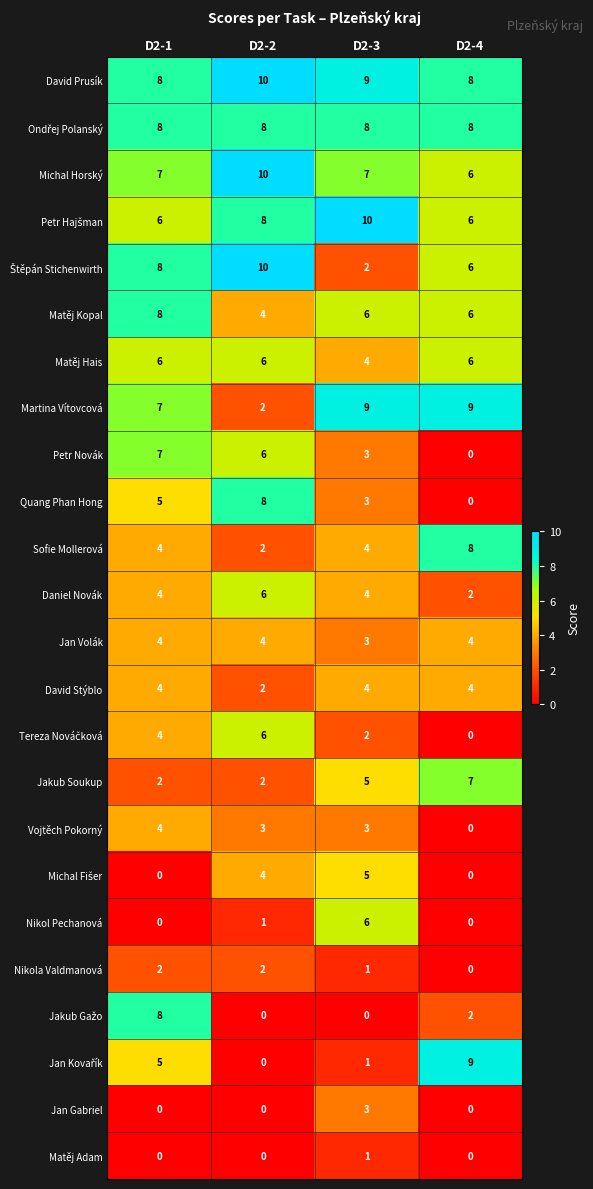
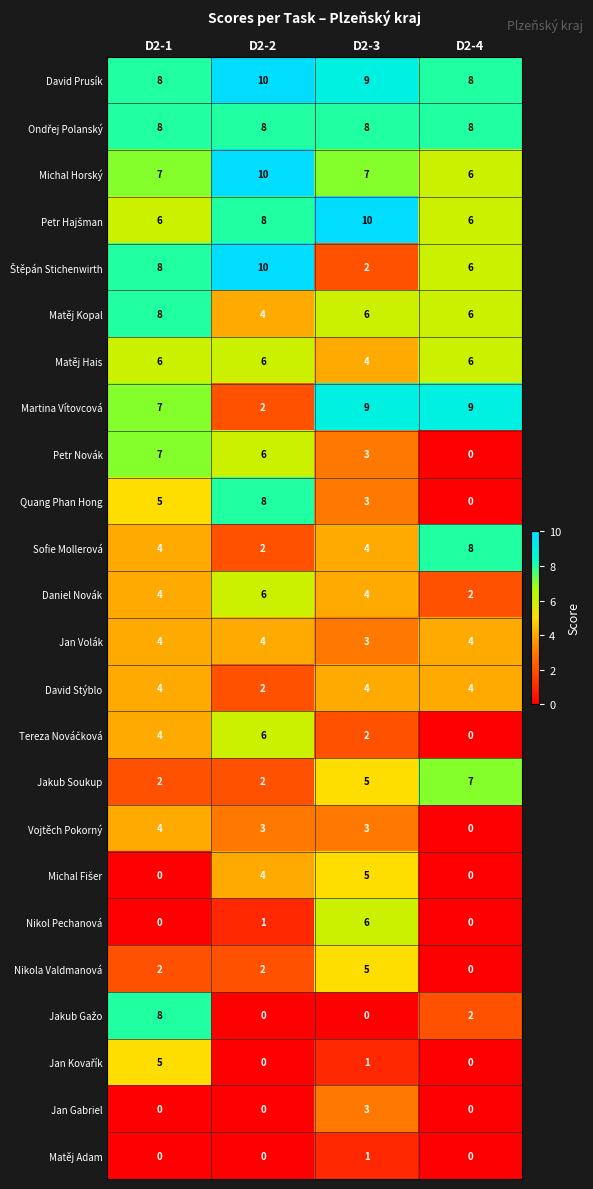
Nikola Valdmanová, D2-3: 1 -> 5
Jan Kovařík, D2-4: 9 -> 0
